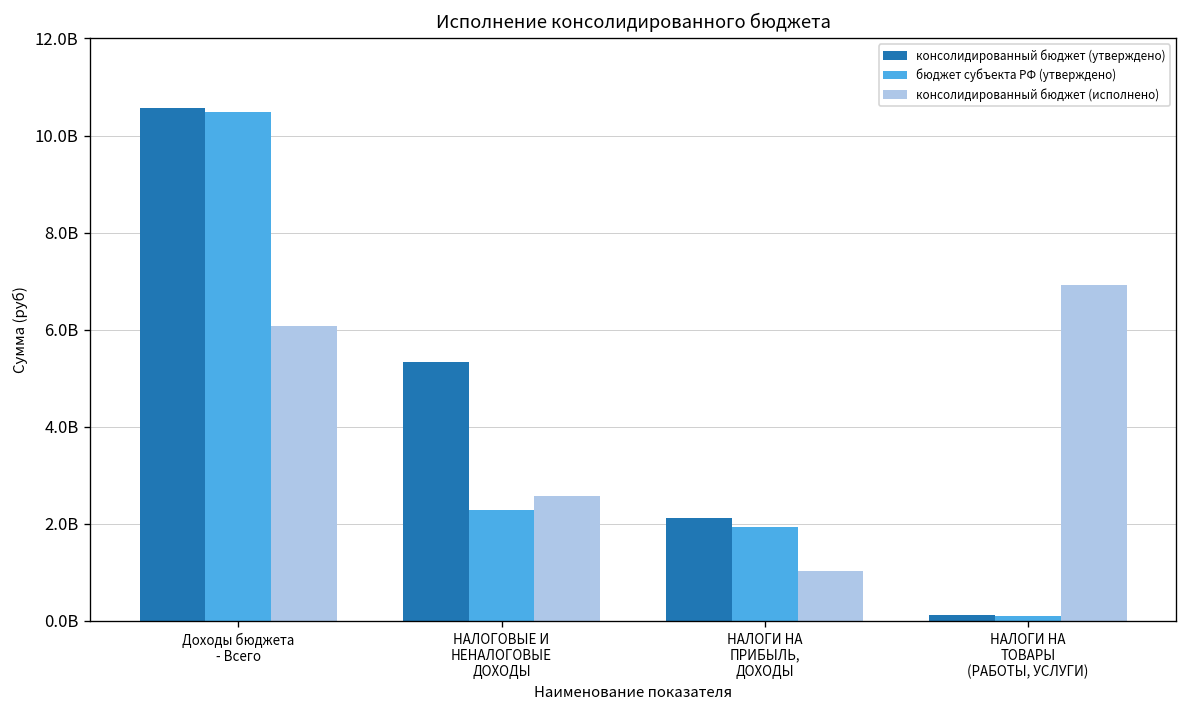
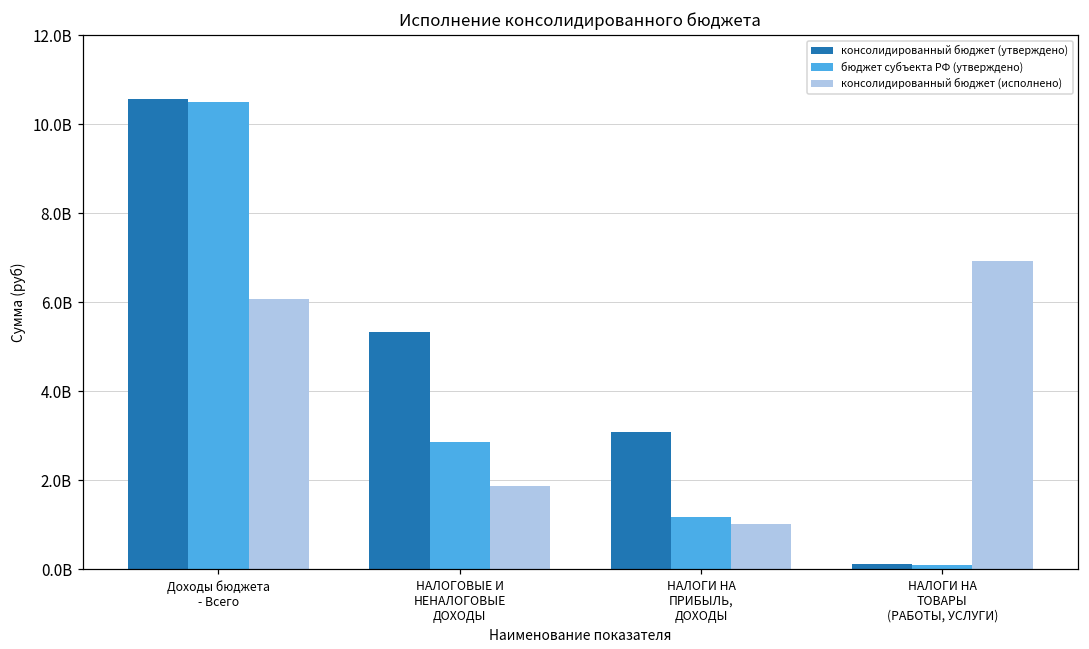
бюджет субъекта РФ (утверждено), НАЛОГОВЫЕ И НЕНАЛОГОВЫЕ ДОХОДЫ: 2300000000 -> 2800000000
консолидированный бюджет (исполнено), НАЛОГОВЫЕ И НЕНАЛОГОВЫЕ ДОХОДЫ: 2600000000 -> 1900000000
консолидированный бюджет (утверждено), НАЛОГИ НА ПРИБЫЛЬ, ДОХОДЫ: 2100000000 -> 3100000000
бюджет субъекта РФ (утверждено), НАЛОГИ НА ПРИБЫЛЬ, ДОХОДЫ: 1900000000 -> 1200000000
